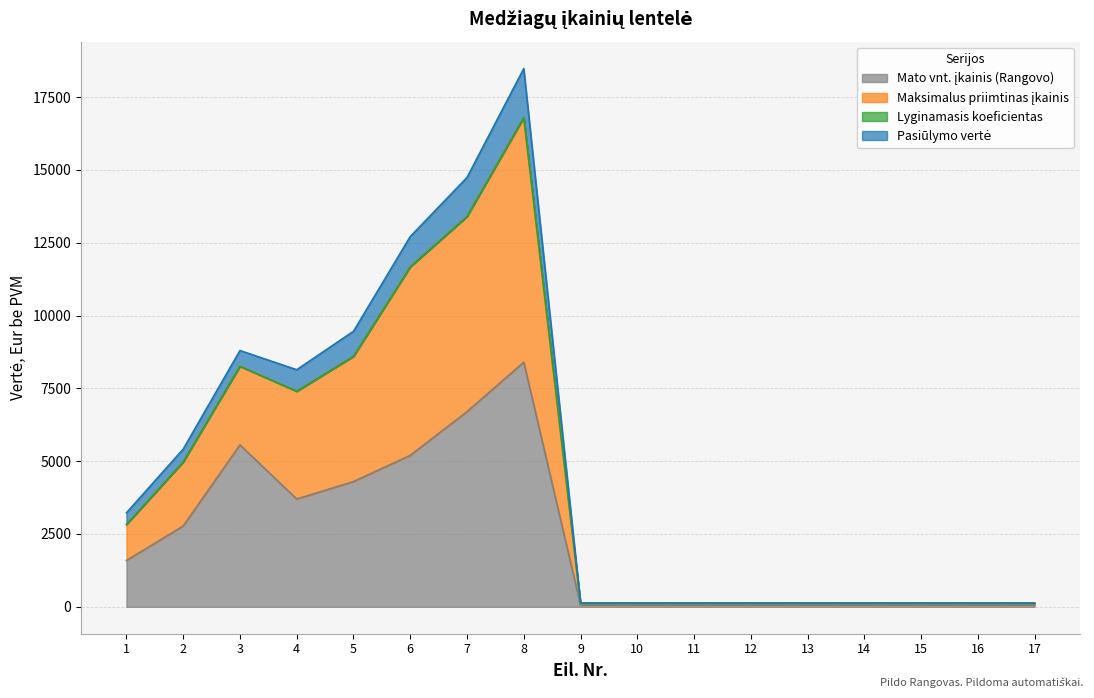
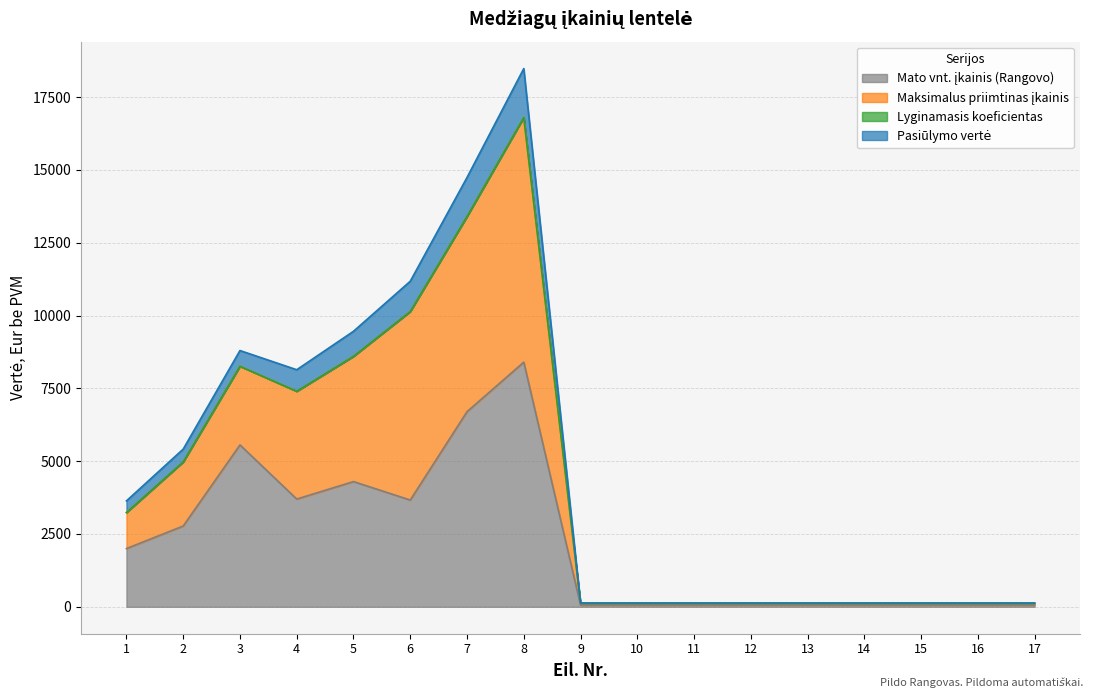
Mato vnt. įkainis (Rangovo), 1: 1600 -> 2000
Mato vnt. įkainis (Rangovo), 6: 5200 -> 3700
